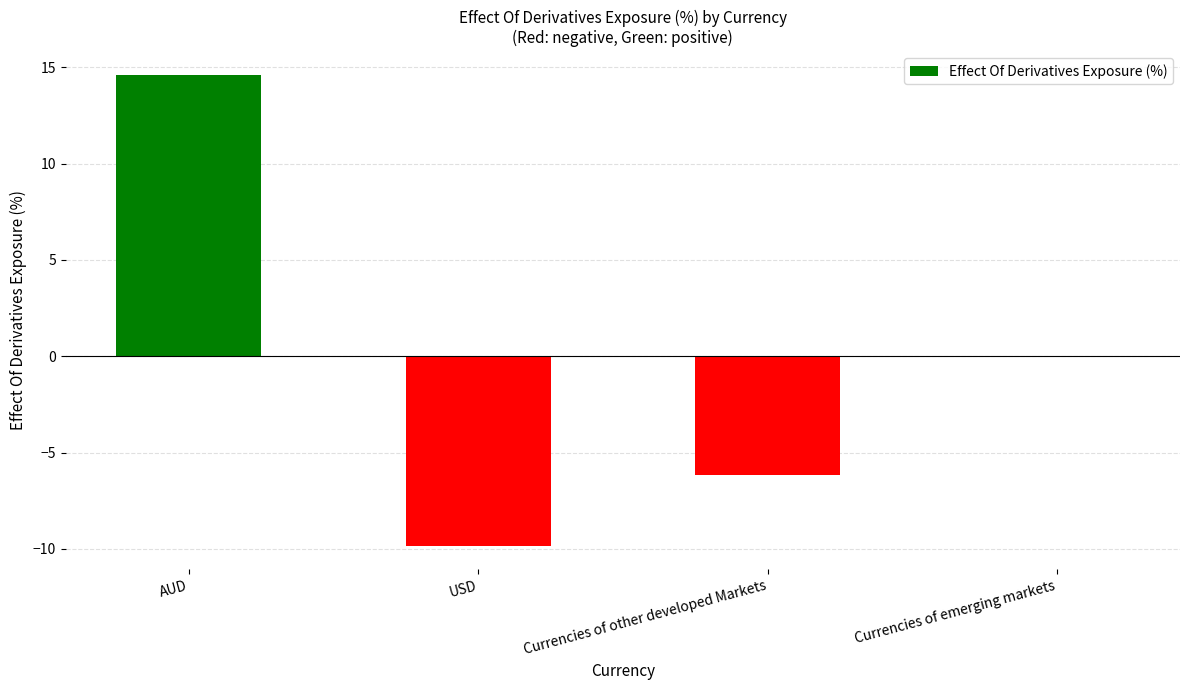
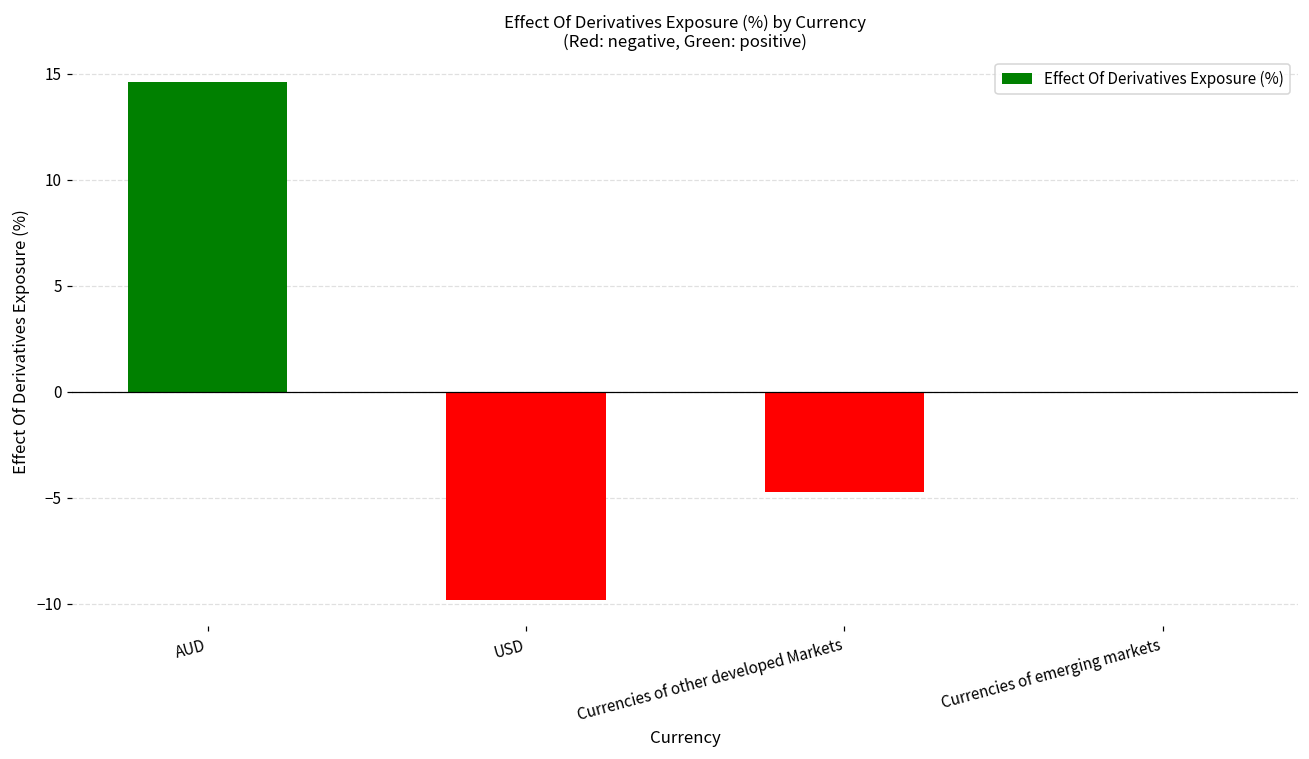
Currencies of other developed Markets: -6.2 -> -4.7
